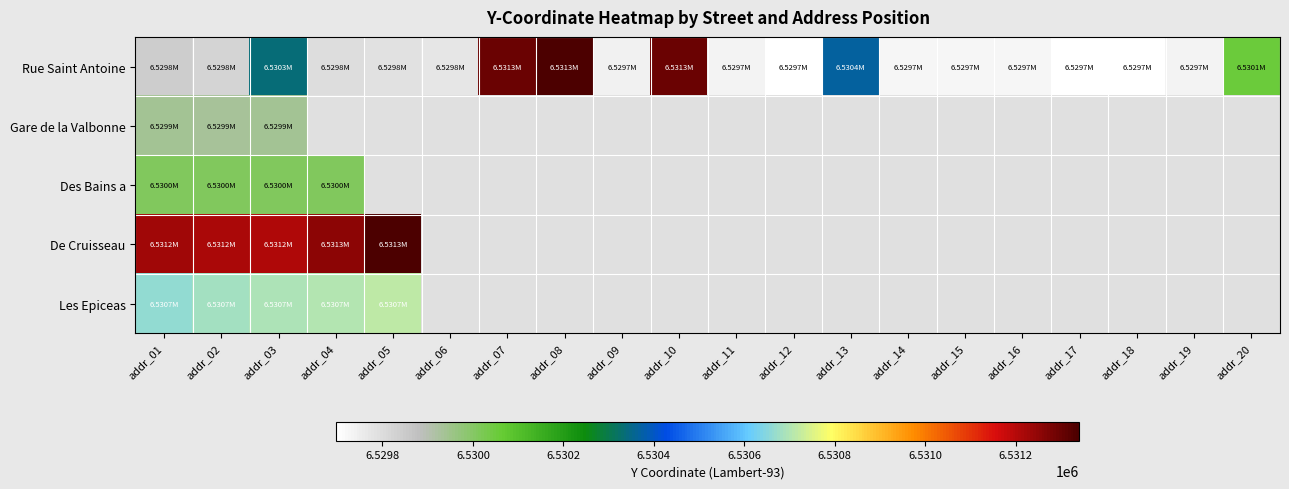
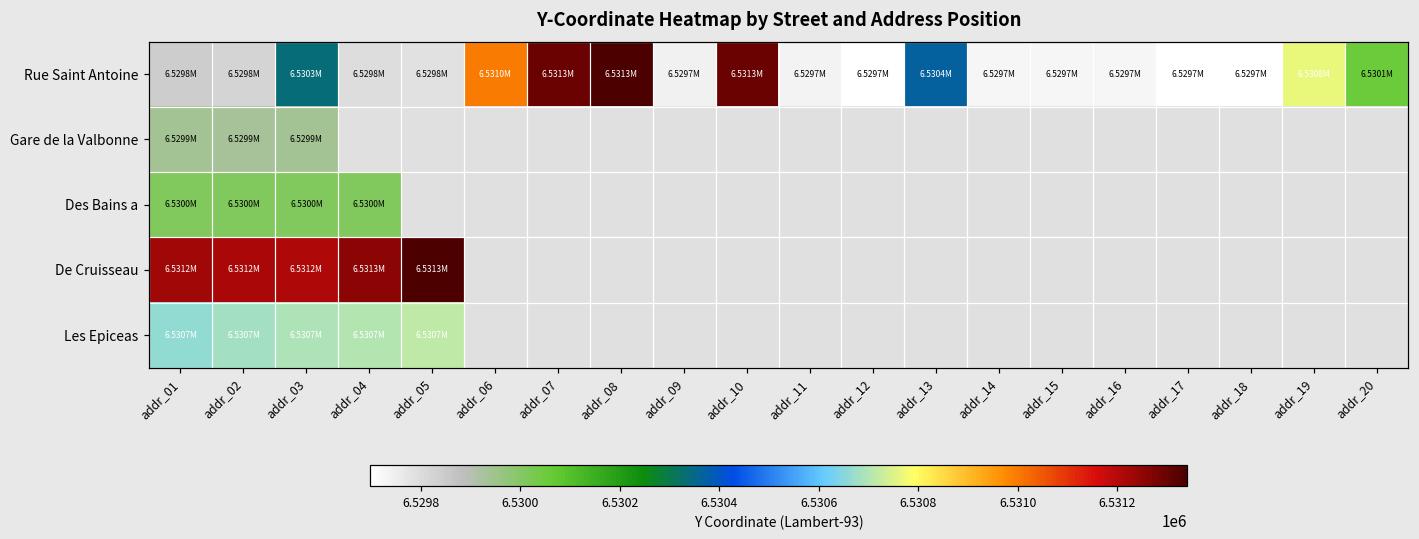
Rue Saint Antoine, addr_06: 6.5298M -> 6.5310M
Rue Saint Antoine, addr_19: 6.5297M -> 6.5308M
